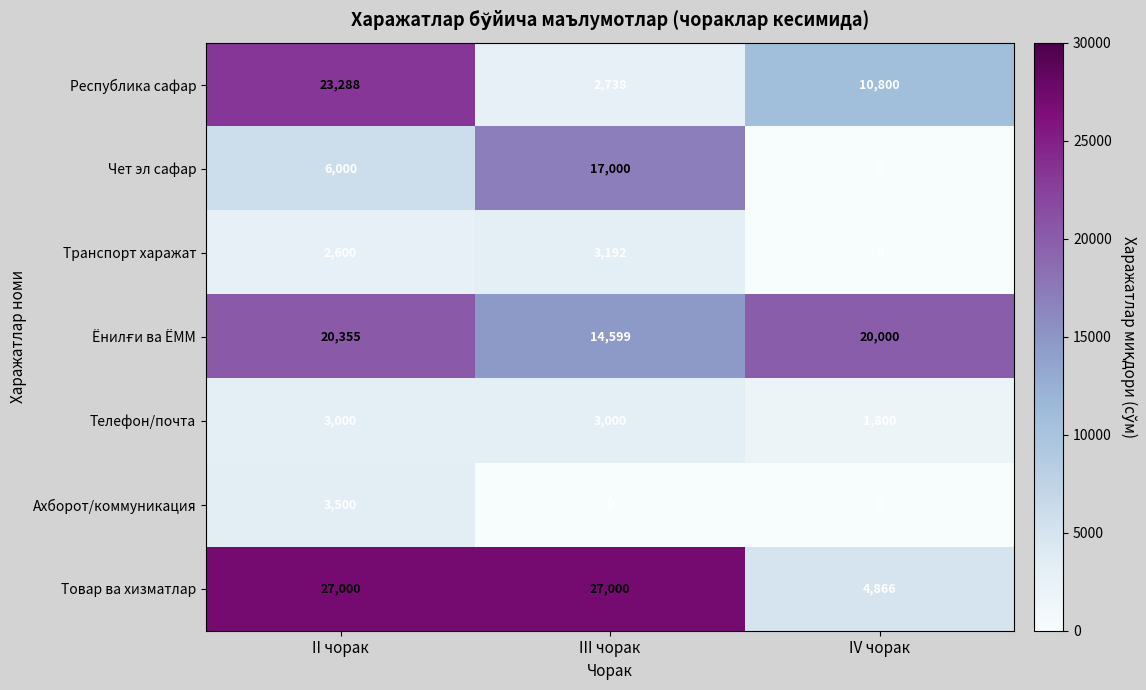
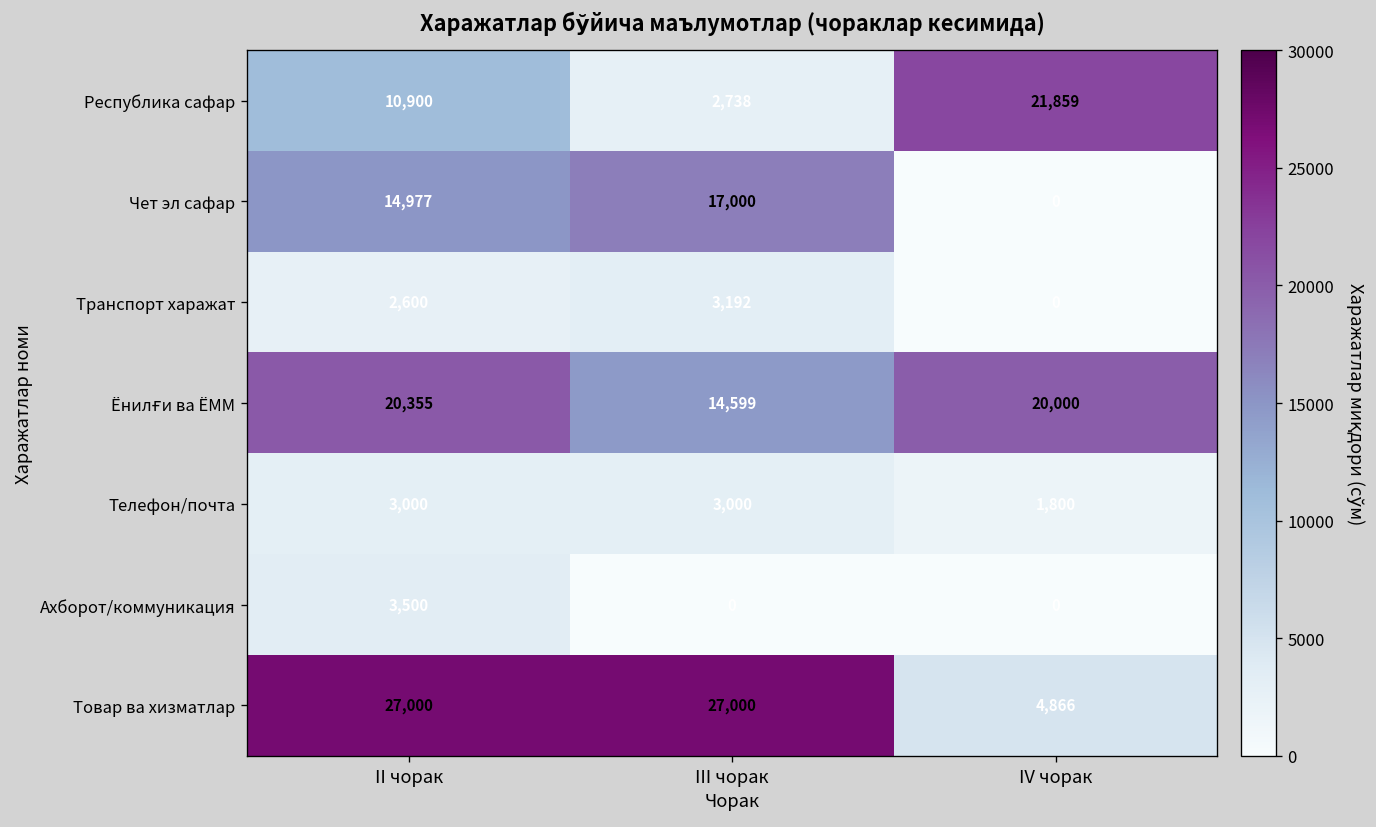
Республика сафар, II чорак: 23,288 -> 10,900
Республика сафар, IV чорак: 10,800 -> 21,859
Чет эл сафар, II чорак: 6,000 -> 14,977
